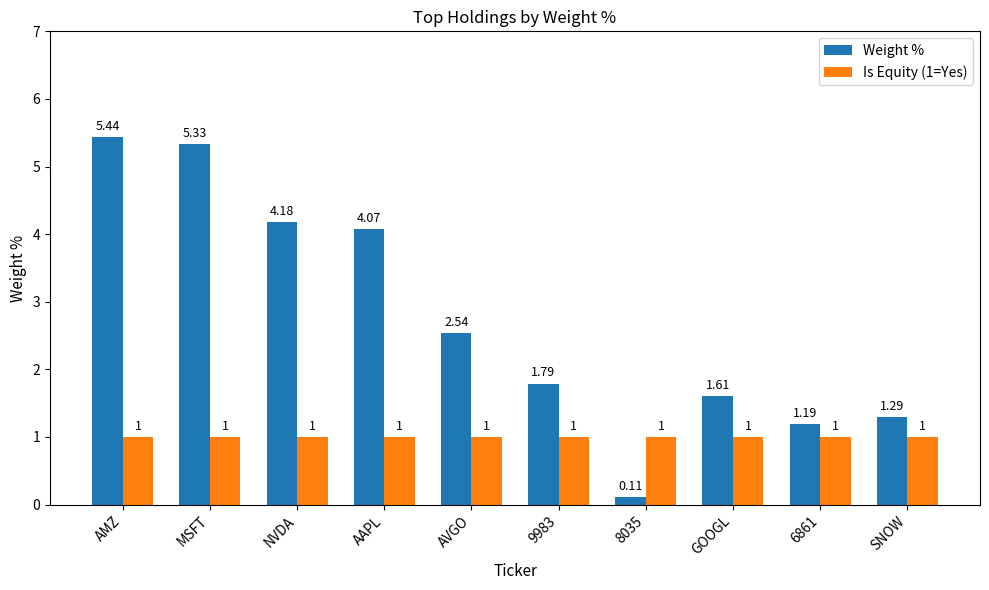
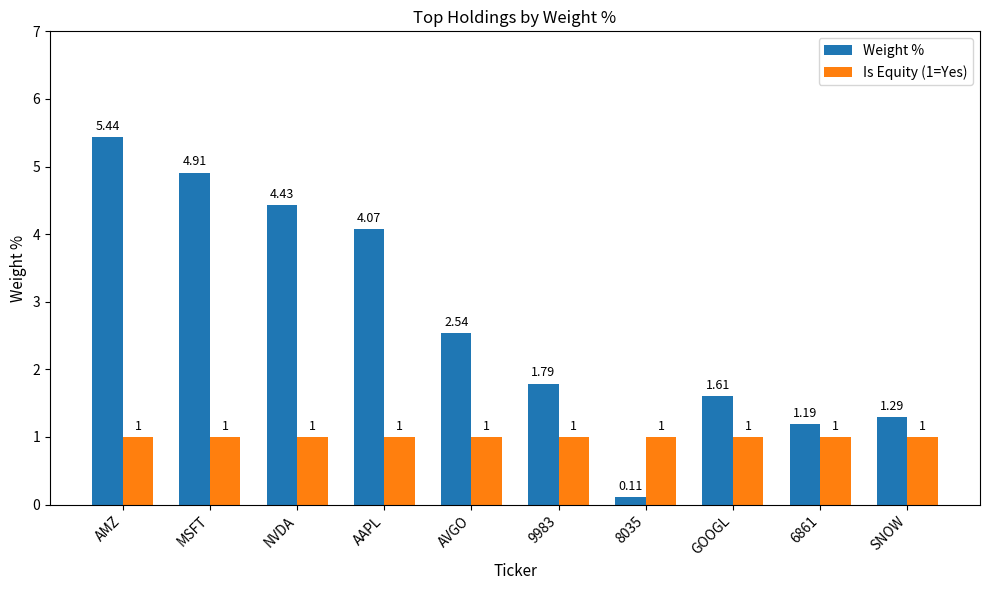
Weight %, MSFT: 5.33 -> 4.91
Weight %, NVDA: 4.18 -> 4.43
